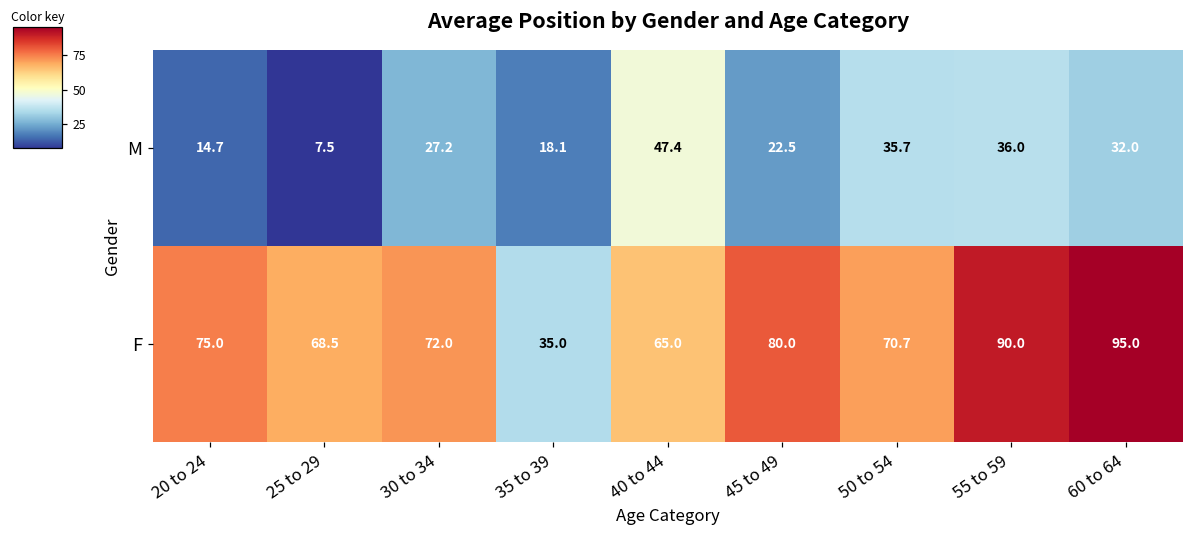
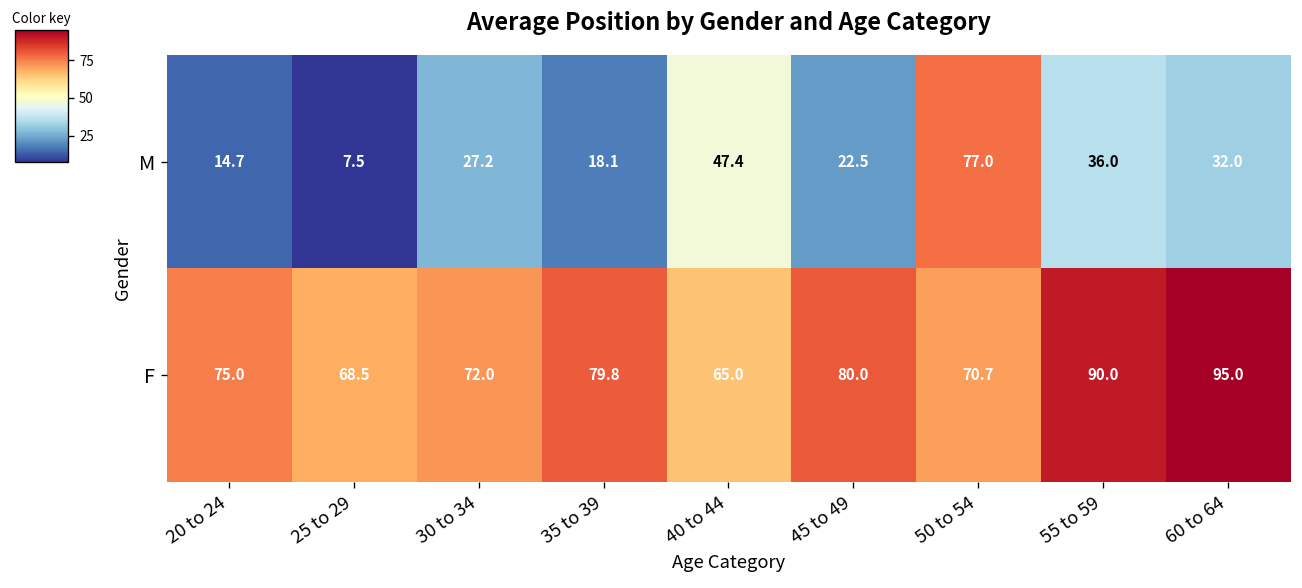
M, 50 to 54: 35.7 -> 77.0
F, 35 to 39: 35.0 -> 79.8
